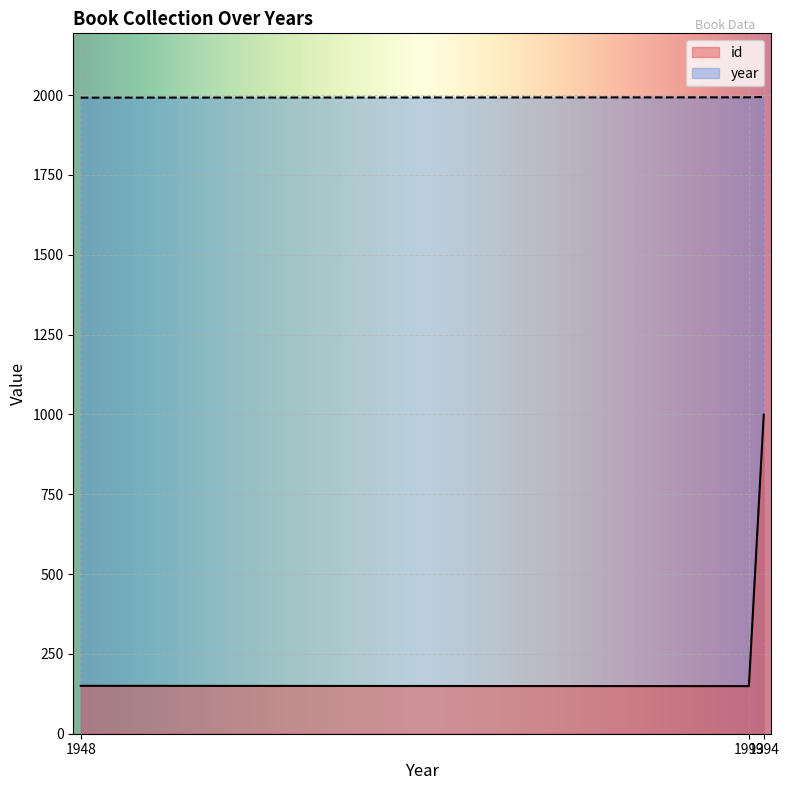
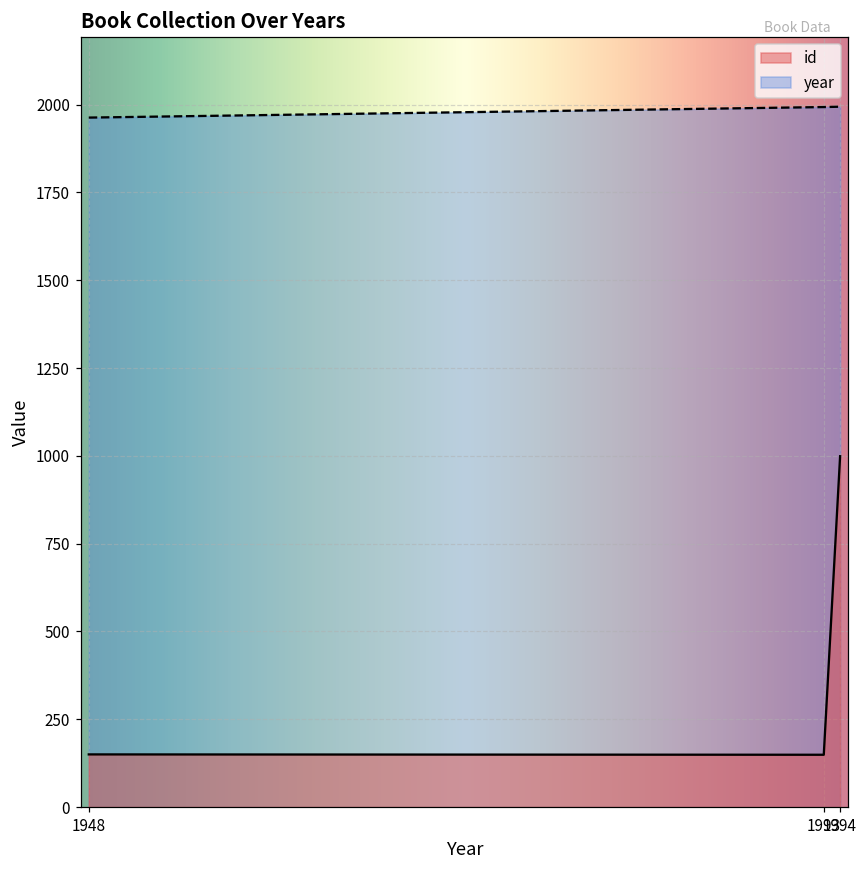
year, 1948: 1990 -> 1960
